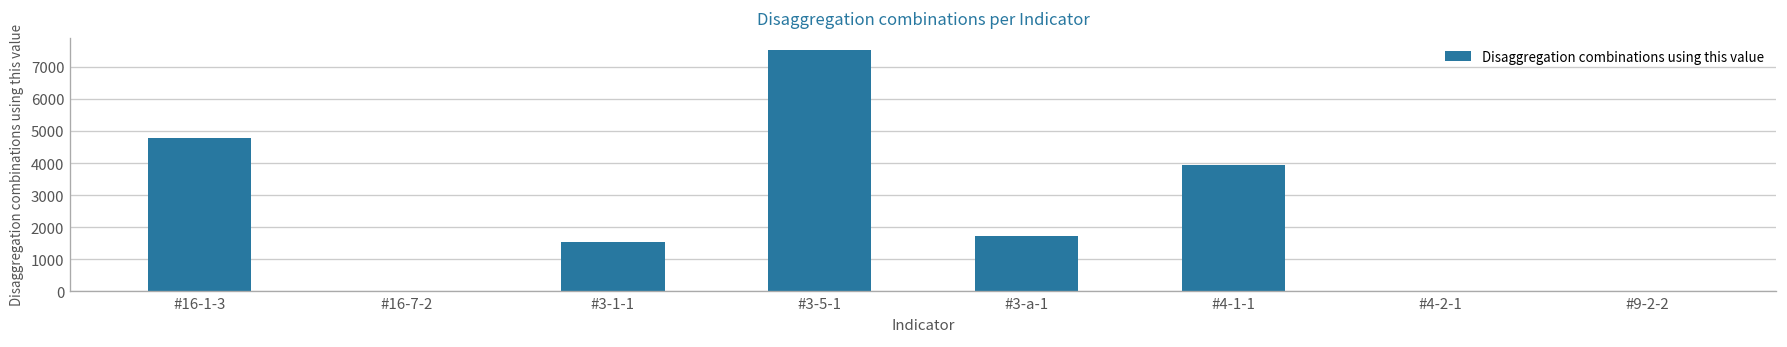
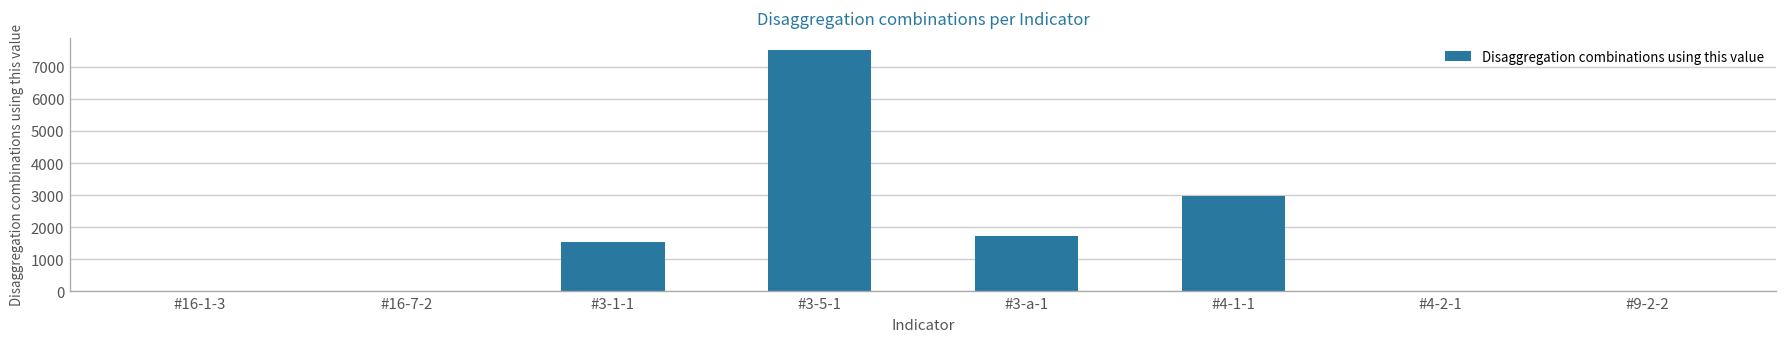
#16-1-3: 4800 -> 0
#4-1-1: 3900 -> 3000
